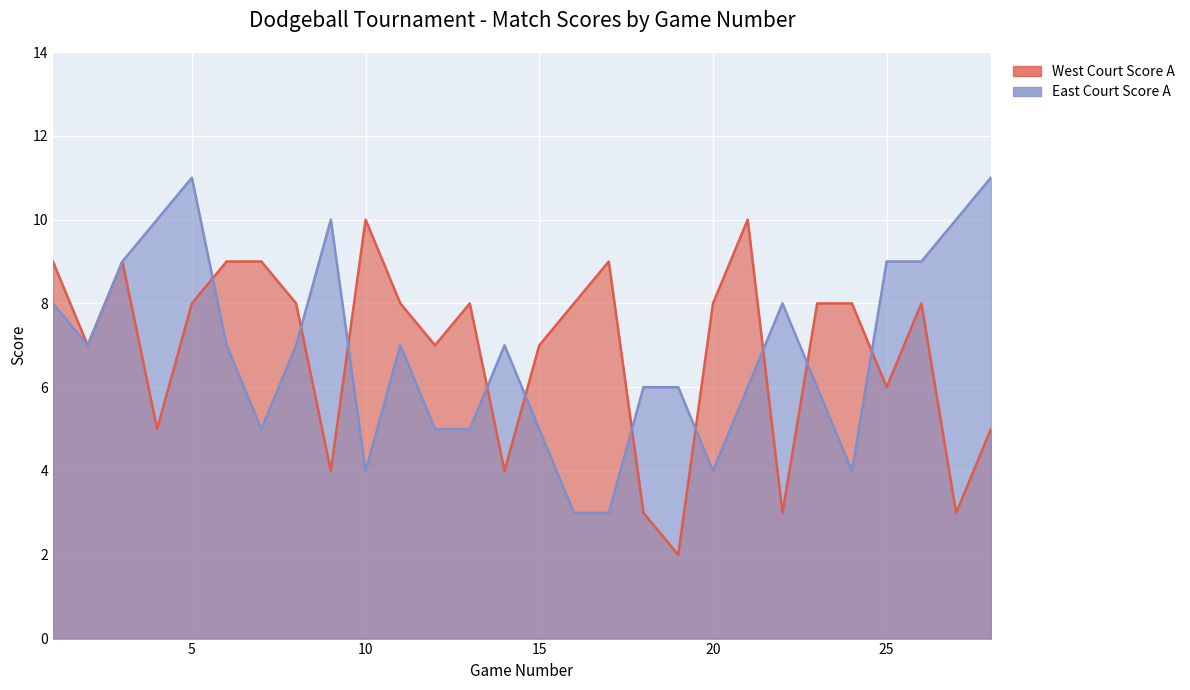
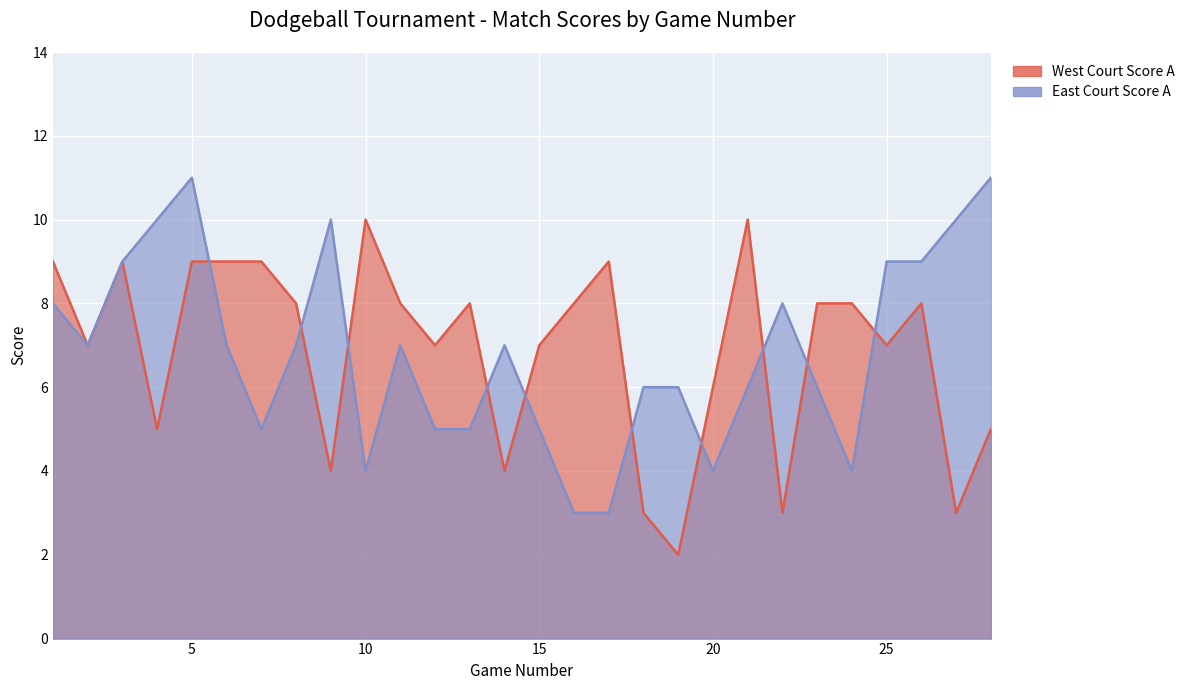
West Court Score A, 5: 8 -> 9
West Court Score A, 20: 8 -> 6
West Court Score A, 25: 6 -> 7
